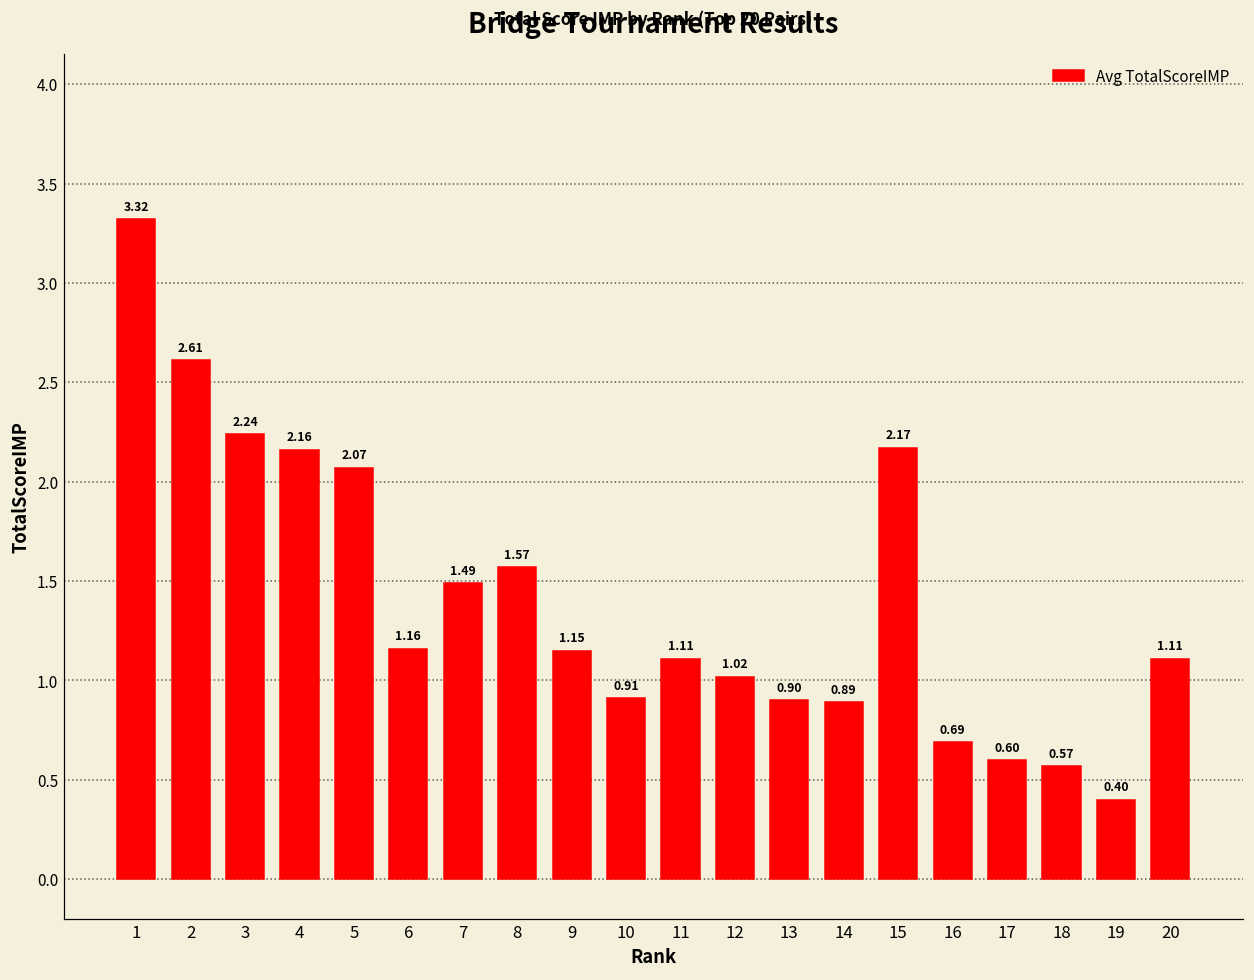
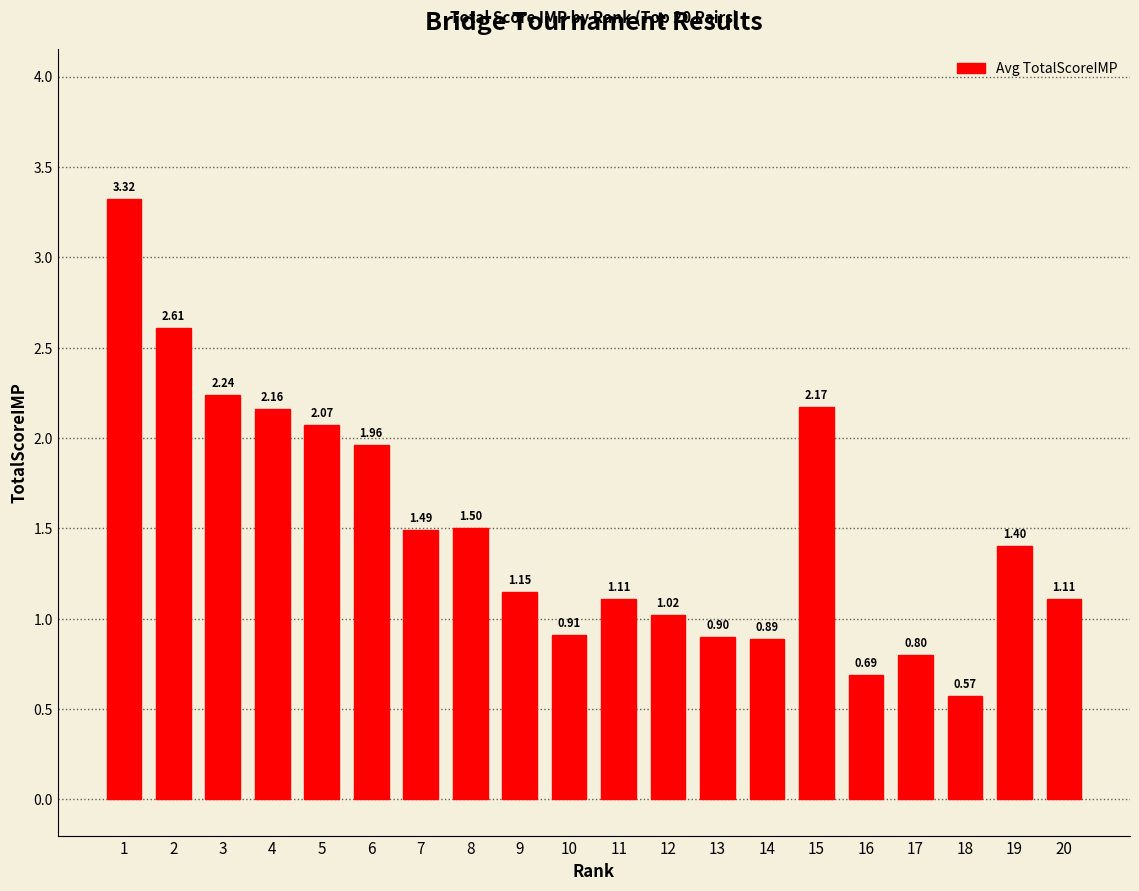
6: 1.16 -> 1.96
8: 1.57 -> 1.50
17: 0.60 -> 0.80
19: 0.40 -> 1.40
